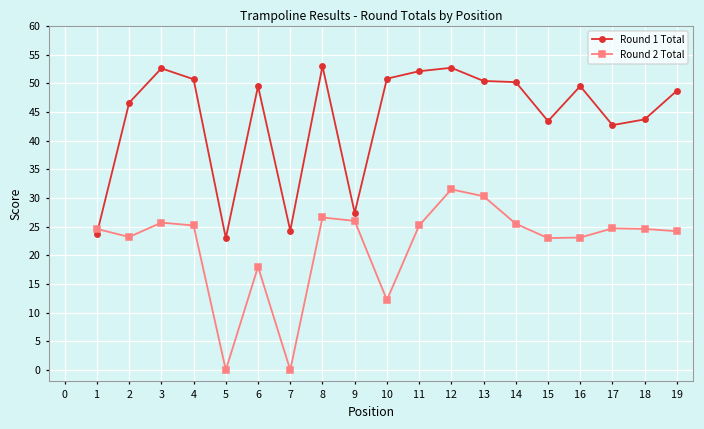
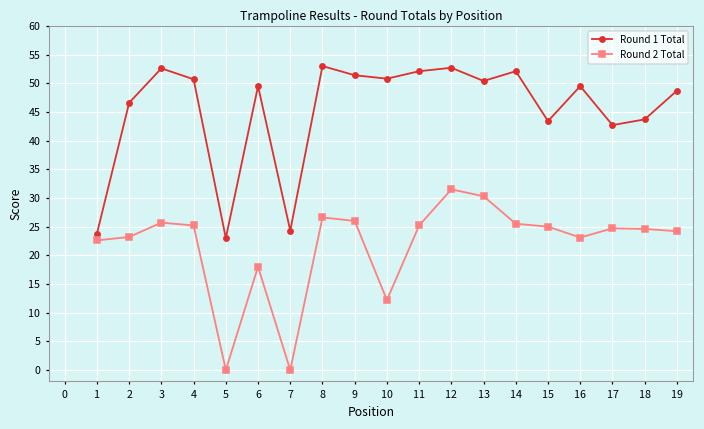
Round 2 Total, 1: 25 -> 23
Round 1 Total, 9: 27 -> 51
Round 1 Total, 14: 50 -> 52
Round 2 Total, 15: 23 -> 25
